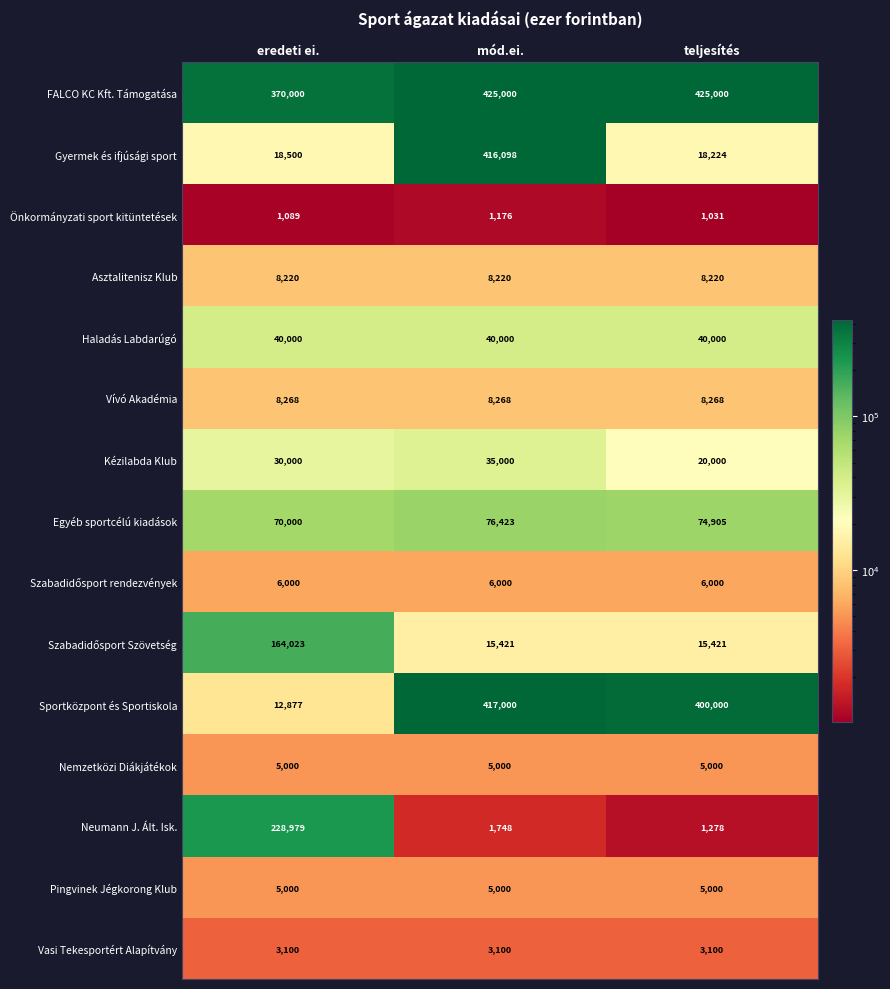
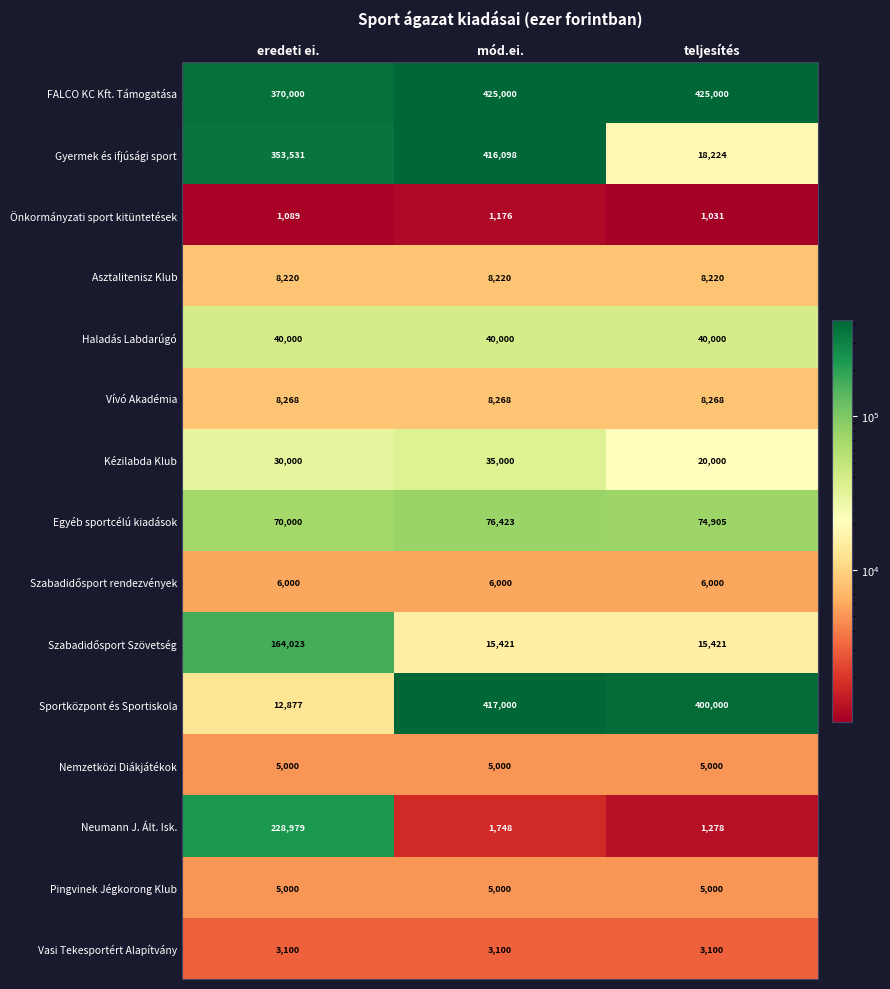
Gyermek és ifjúsági sport, eredeti ei.: 18,500 -> 353,531
